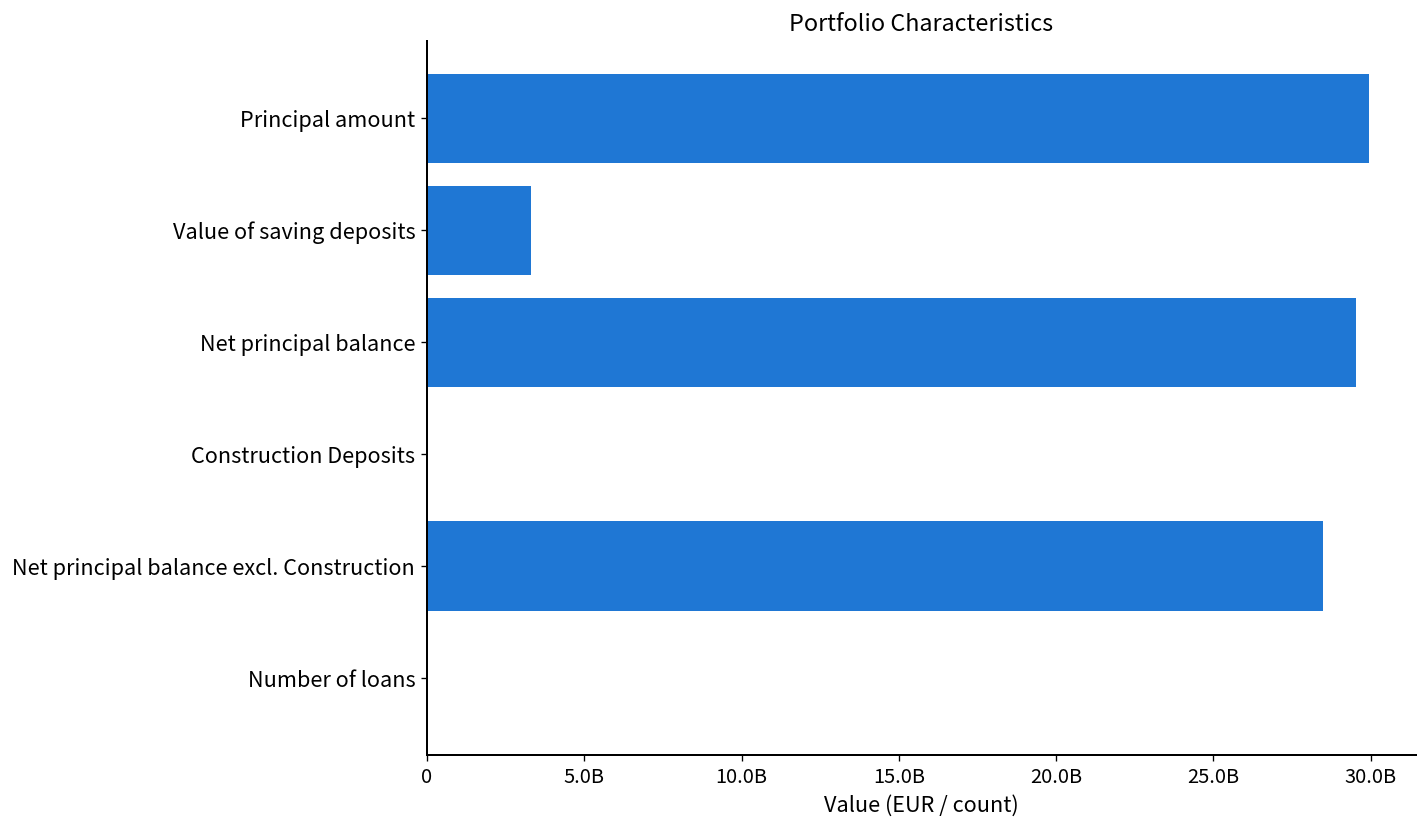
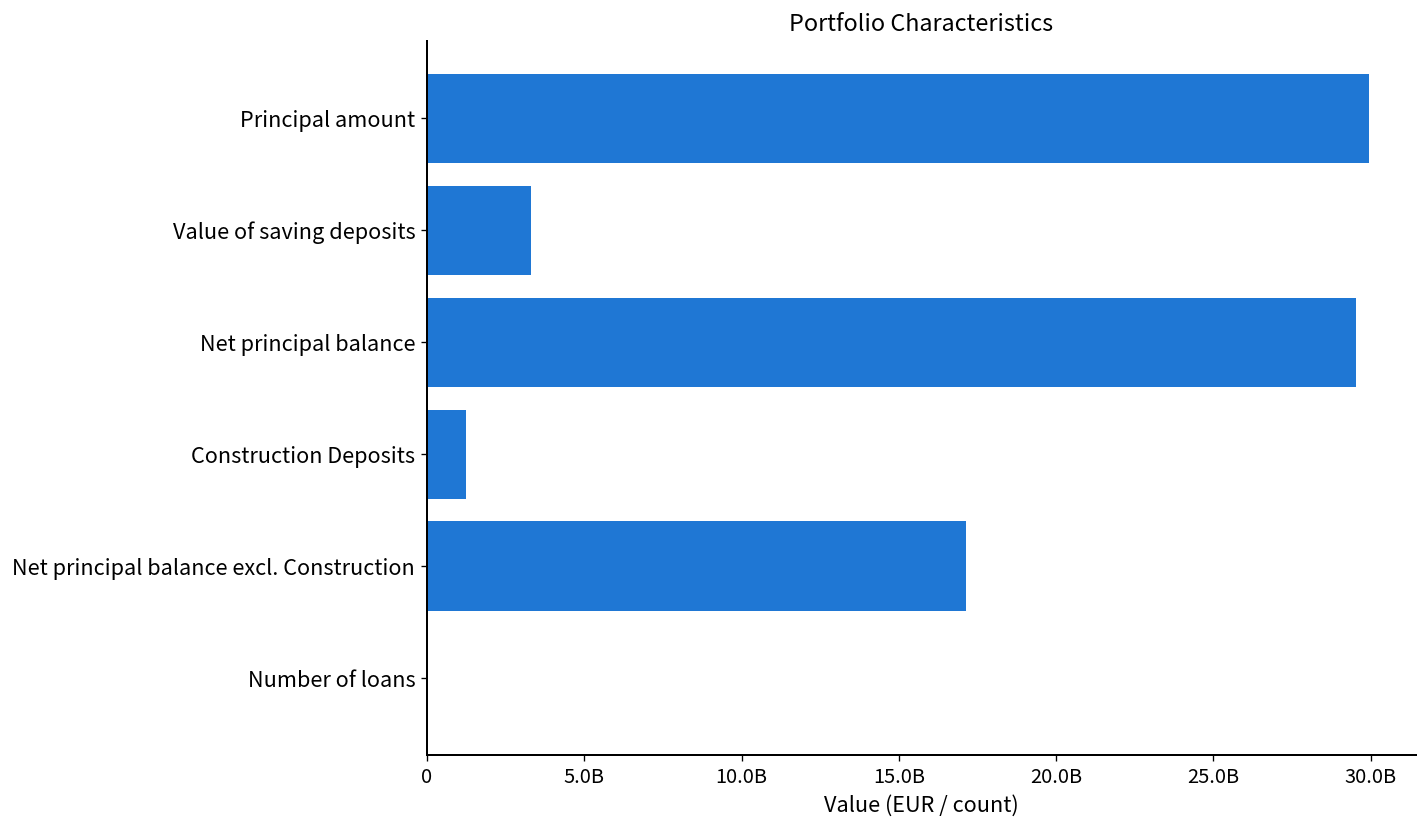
Construction Deposits: 0 -> 1200000000
Net principal balance excl. Construction: 28500000000 -> 17100000000
